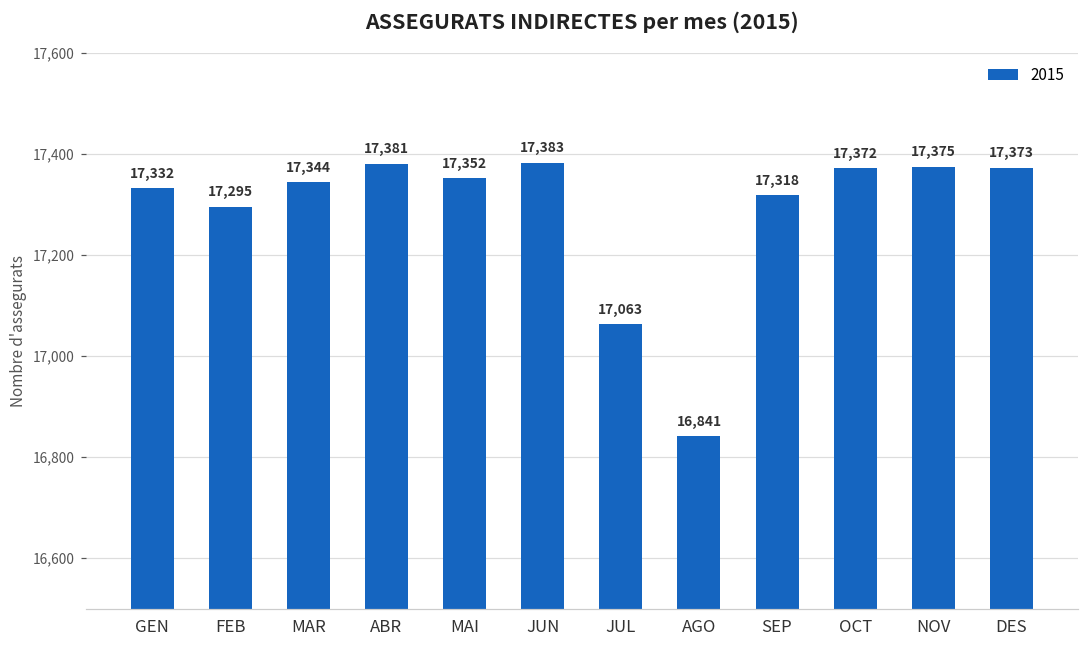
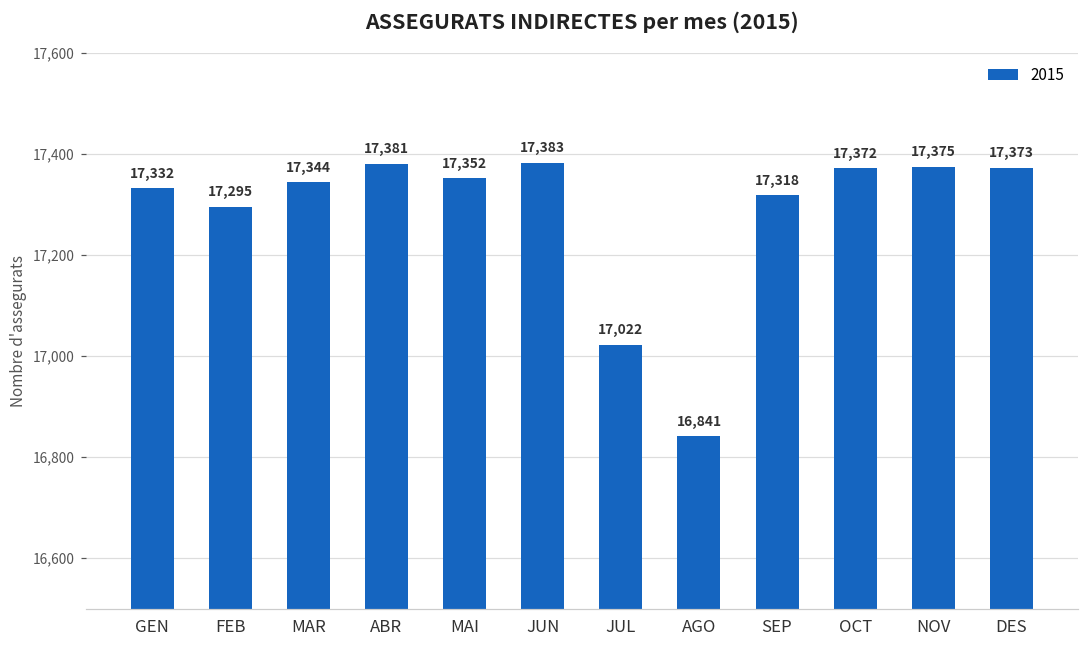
JUL: 17,063 -> 17,022
